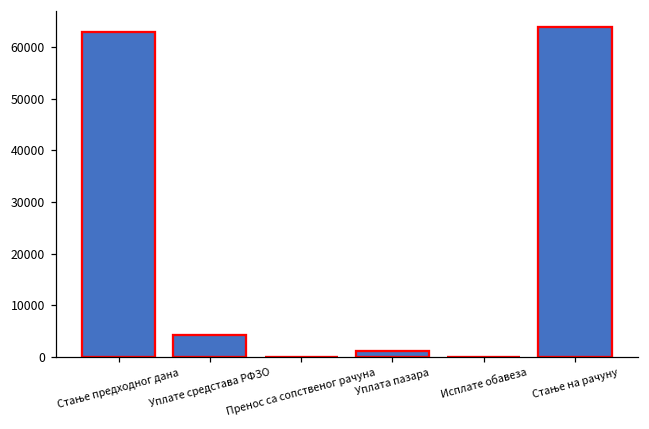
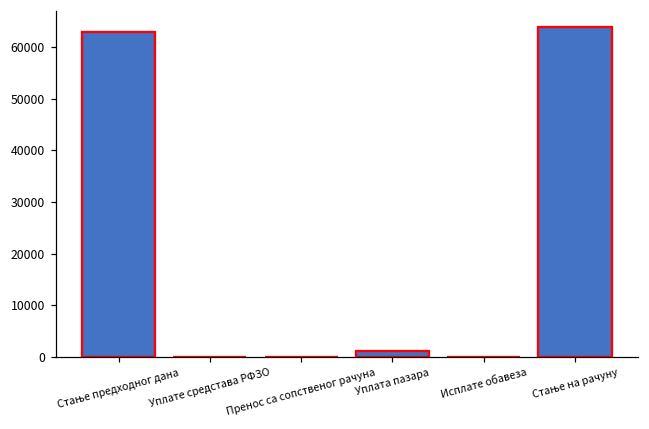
Уплате средстава РФЗО: 4000 -> 0
